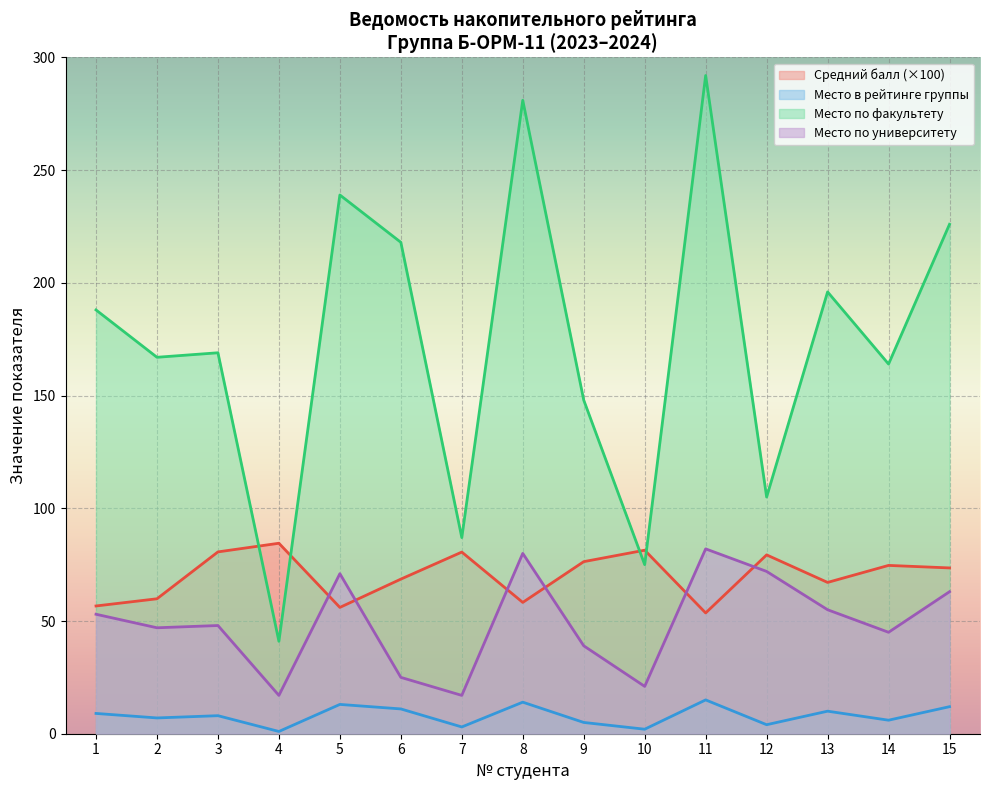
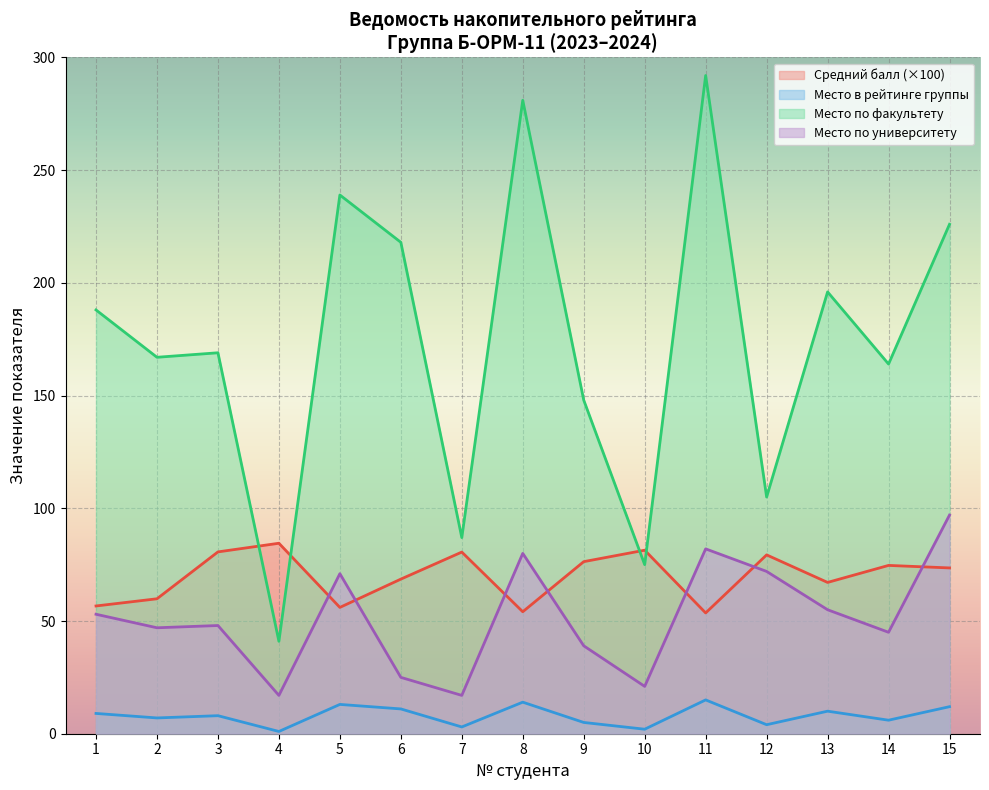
Средний балл (×100), 8: 58 -> 54
Место по университету, 15: 63 -> 97
